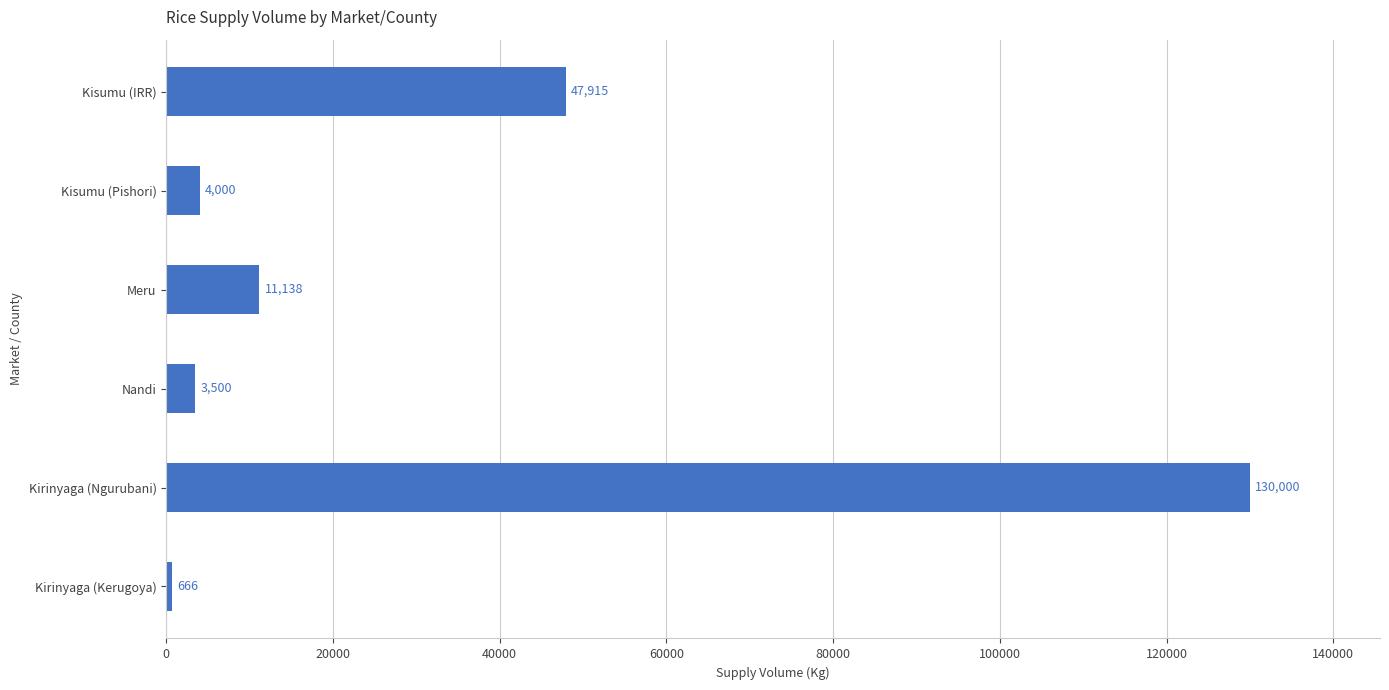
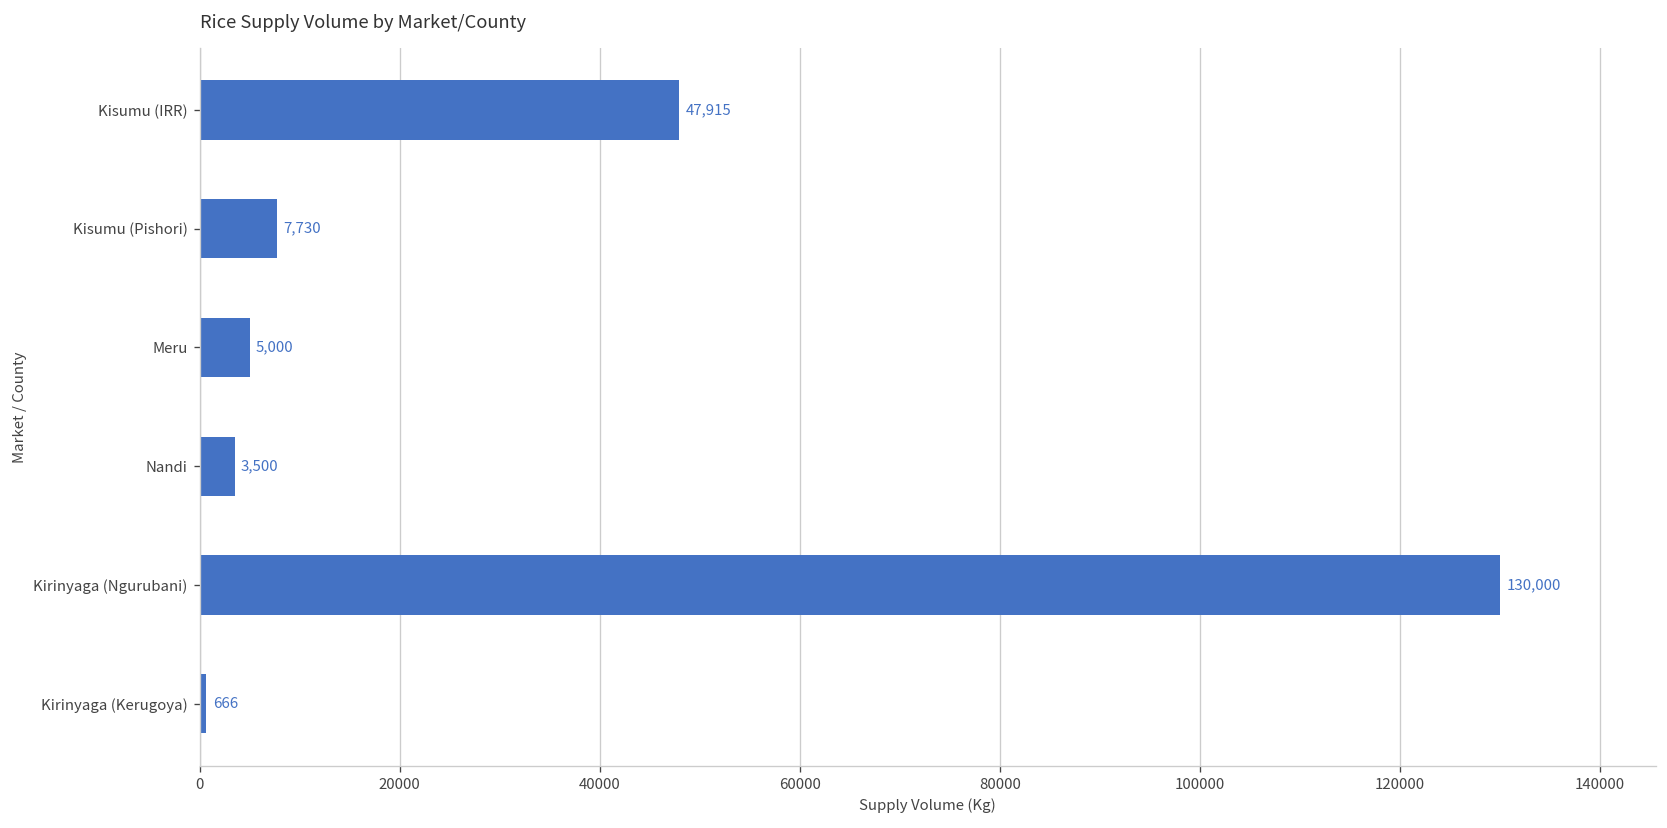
Kisumu (Pishori): 4,000 -> 7,730
Meru: 11,138 -> 5,000
